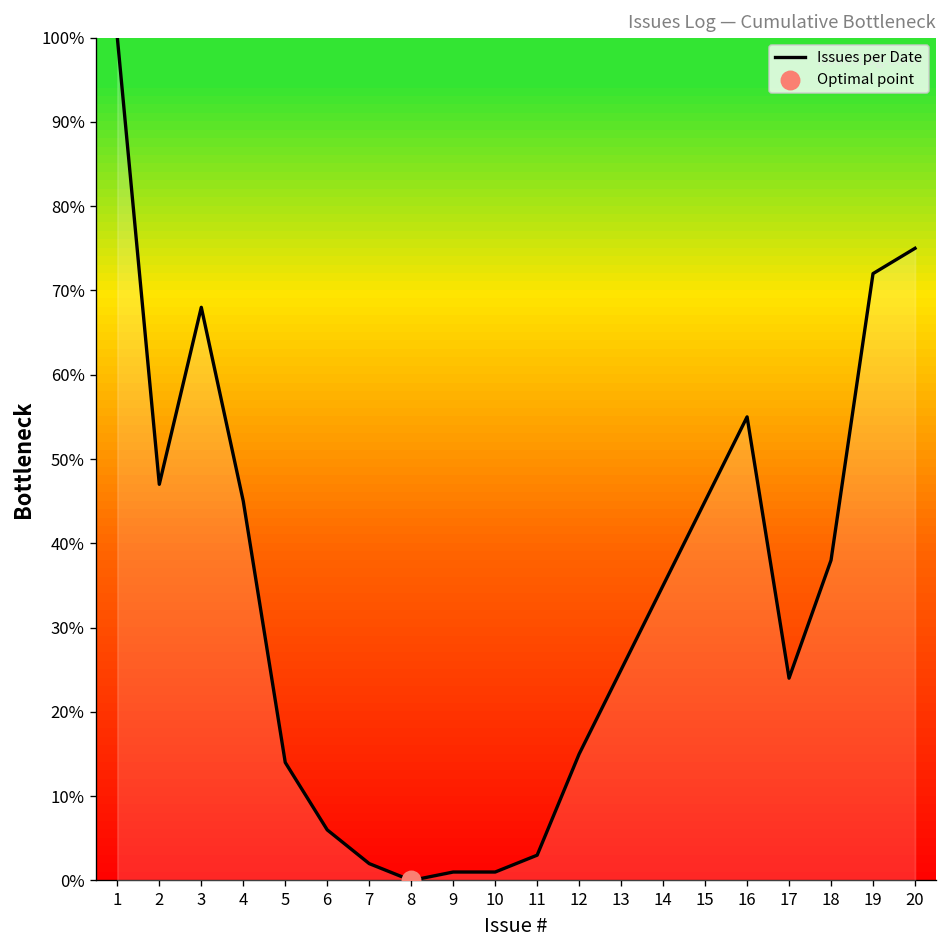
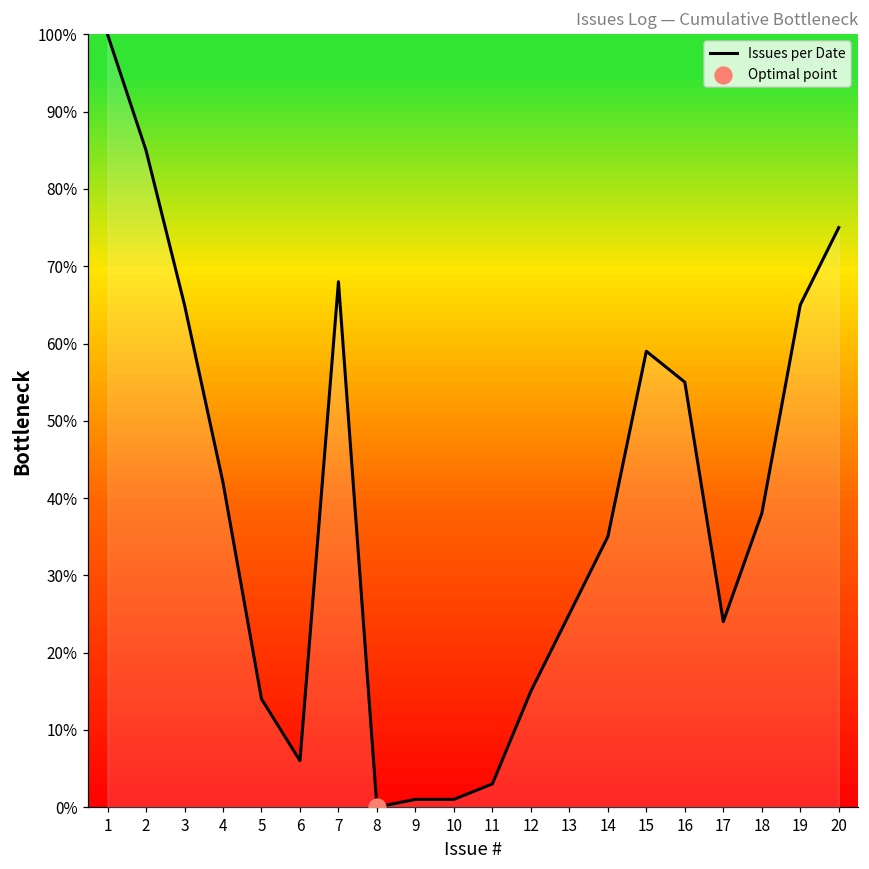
Issues per Date, 2: 47% -> 85%
Issues per Date, 3: 68% -> 65%
Issues per Date, 4: 45% -> 42%
Issues per Date, 7: 2% -> 68%
Issues per Date, 15: 45% -> 59%
Issues per Date, 19: 72% -> 65%
